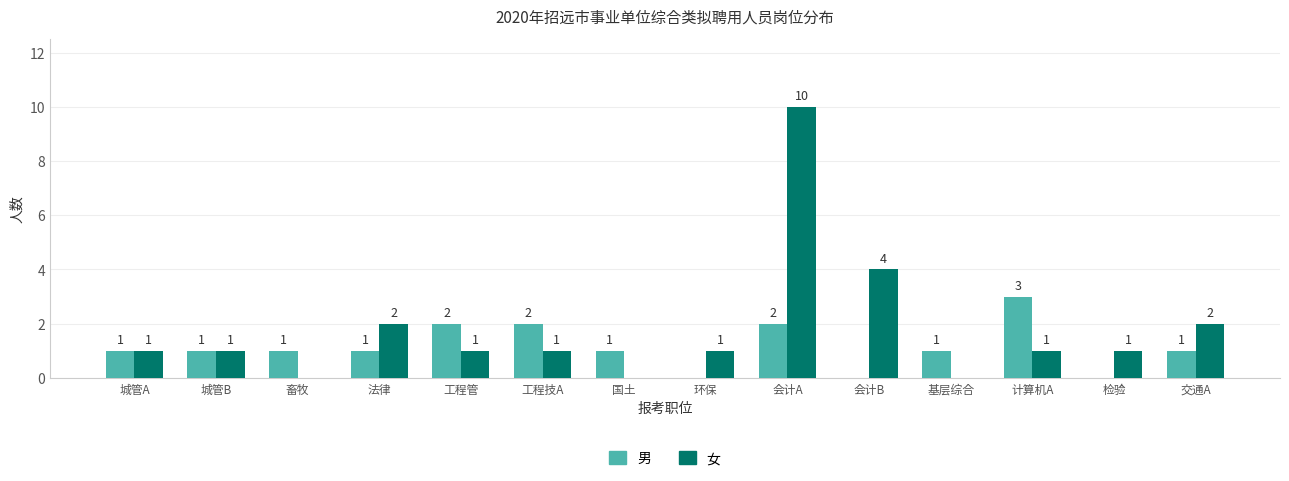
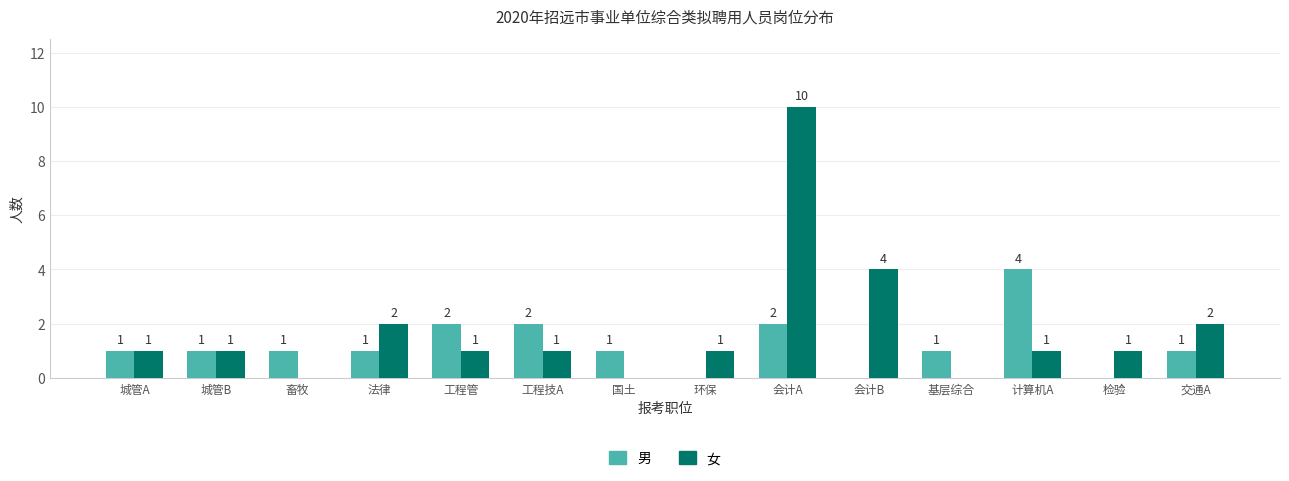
男, 计算机A: 3 -> 4
